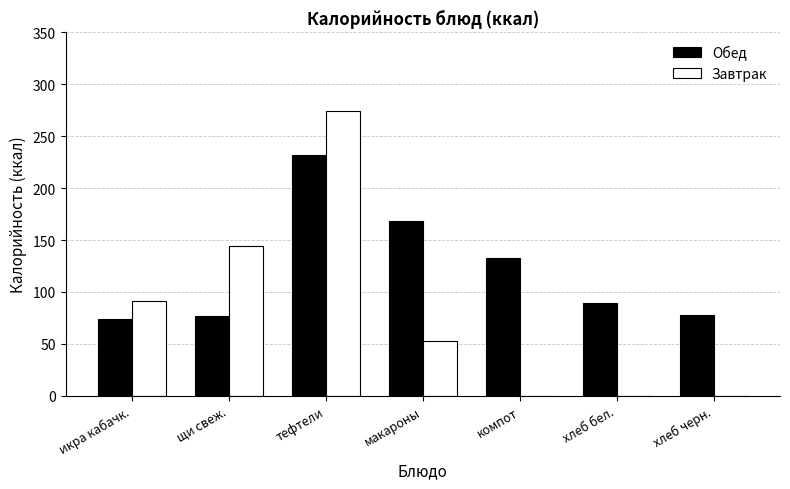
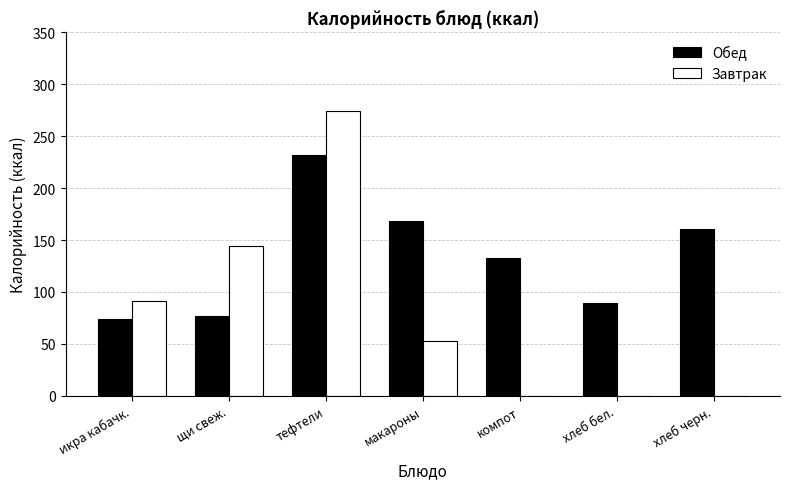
Обед, хлеб черн.: 78 -> 161
